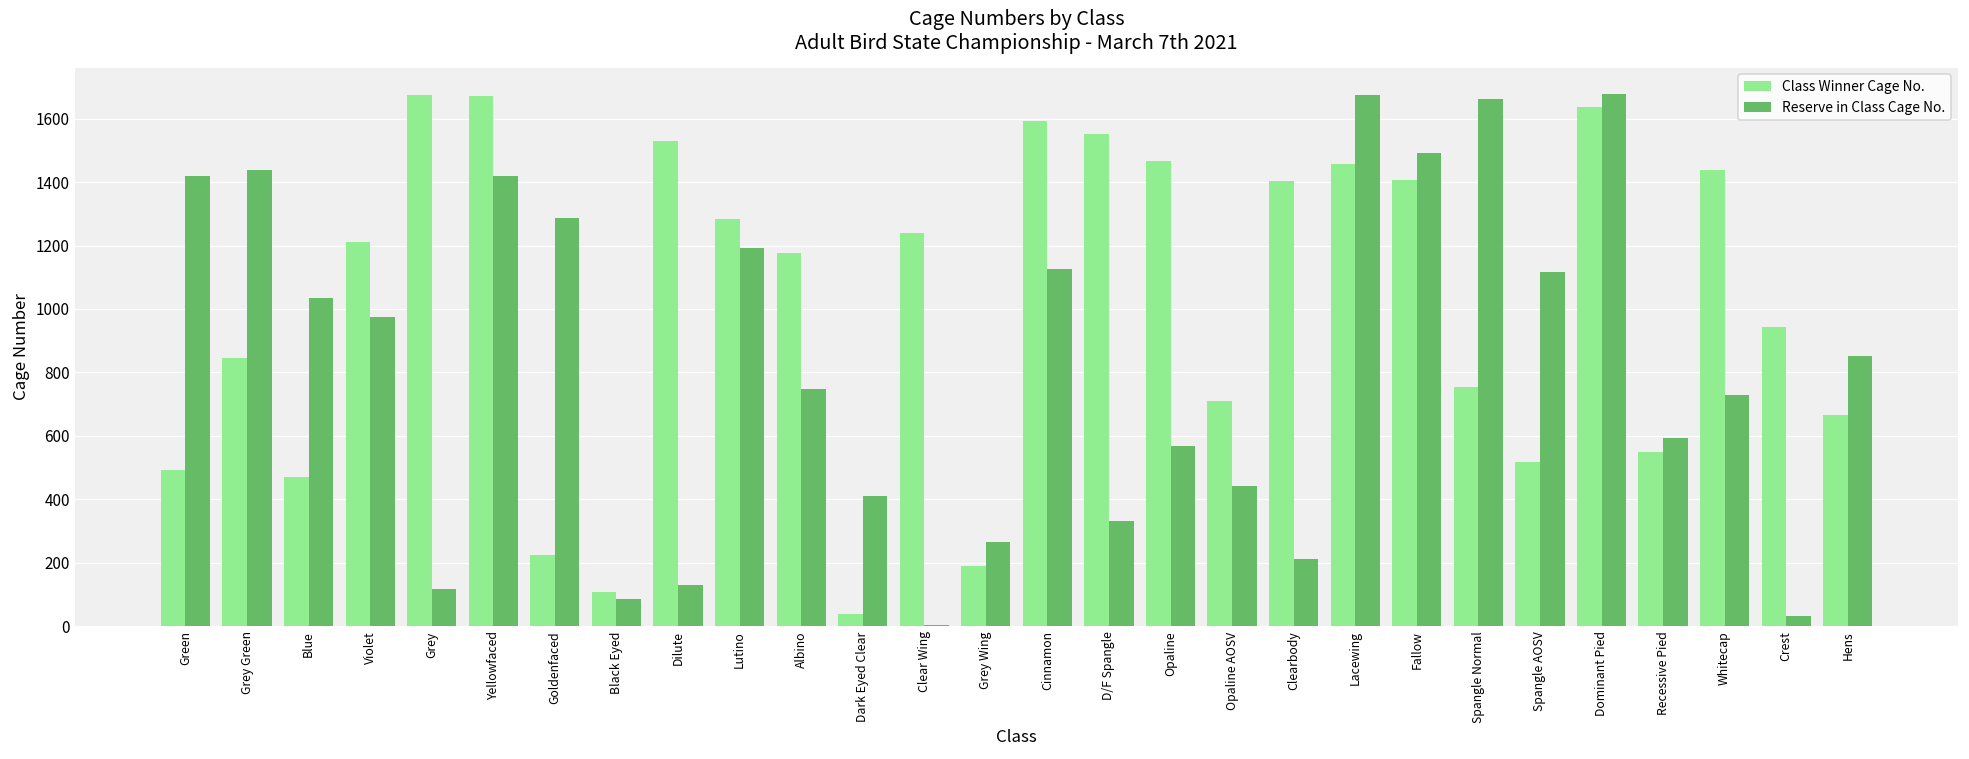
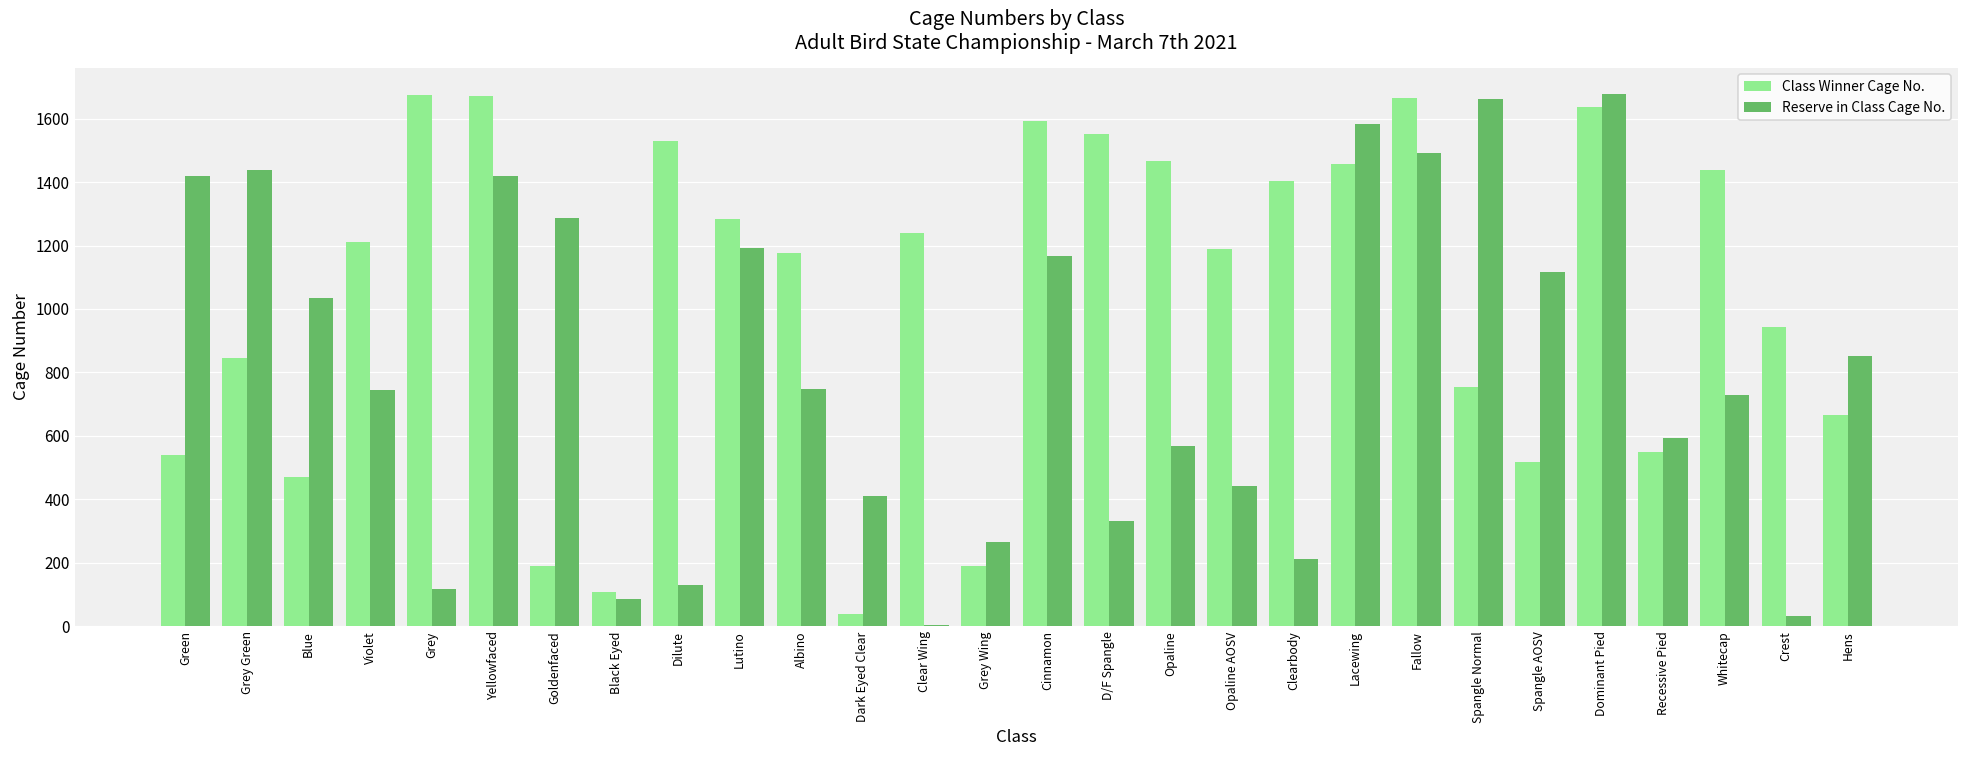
Class Winner Cage No., Green: 490 -> 540
Reserve in Class Cage No., Violet: 980 -> 740
Class Winner Cage No., Goldenfaced: 220 -> 190
Reserve in Class Cage No., Cinnamon: 1130 -> 1170
Class Winner Cage No., Opaline AOSV: 710 -> 1190
Reserve in Class Cage No., Lacewing: 1670 -> 1580
Class Winner Cage No., Fallow: 1410 -> 1670
